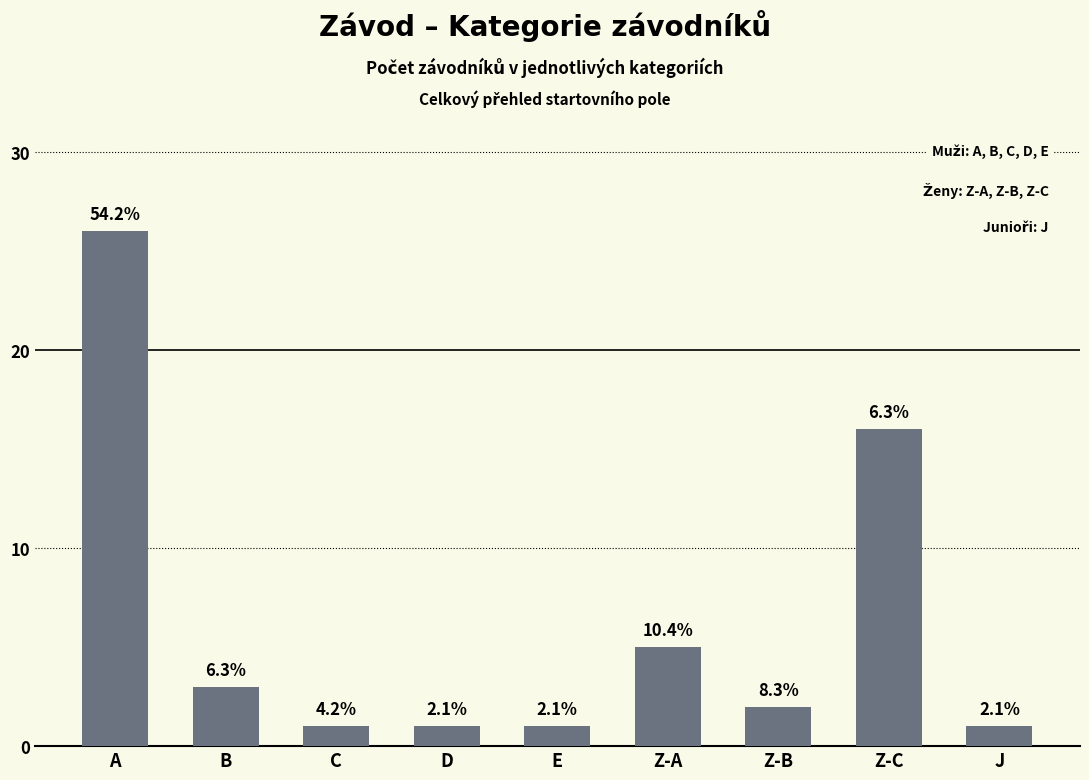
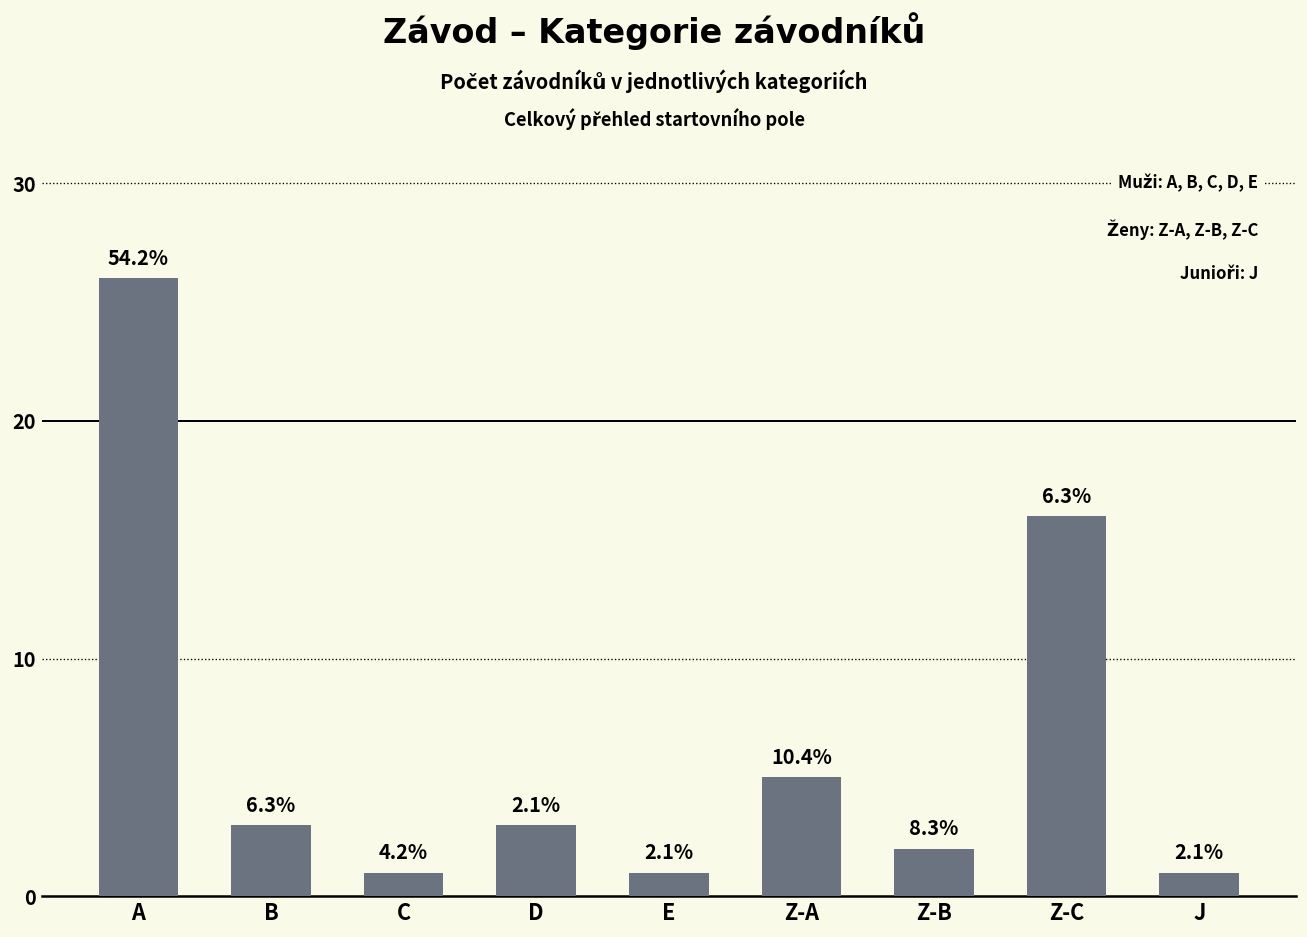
D: 1 -> 3
